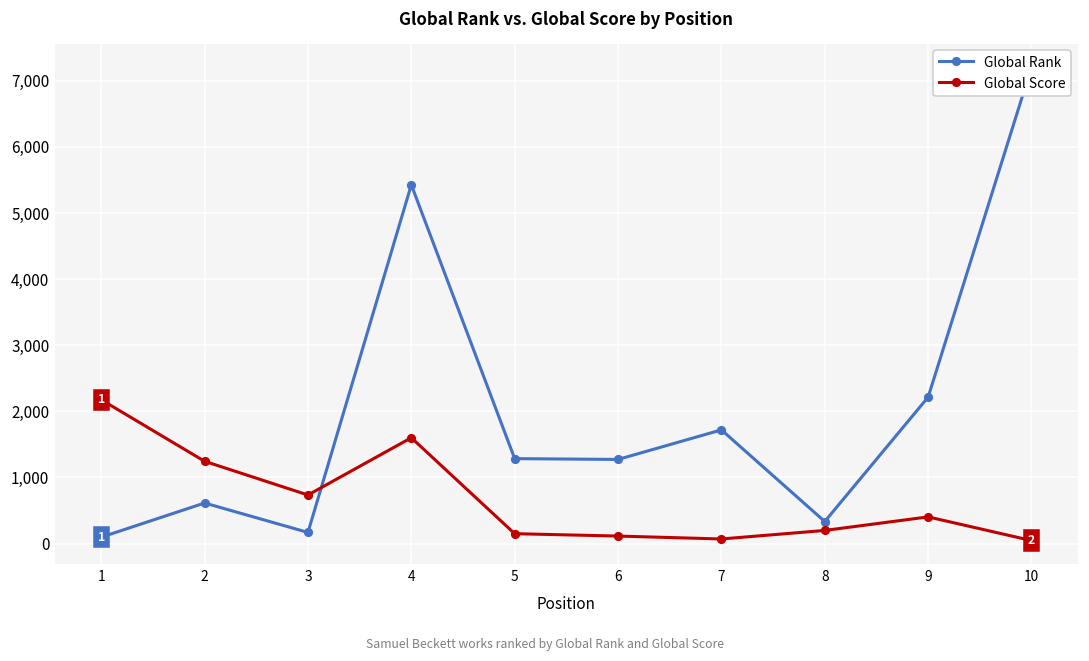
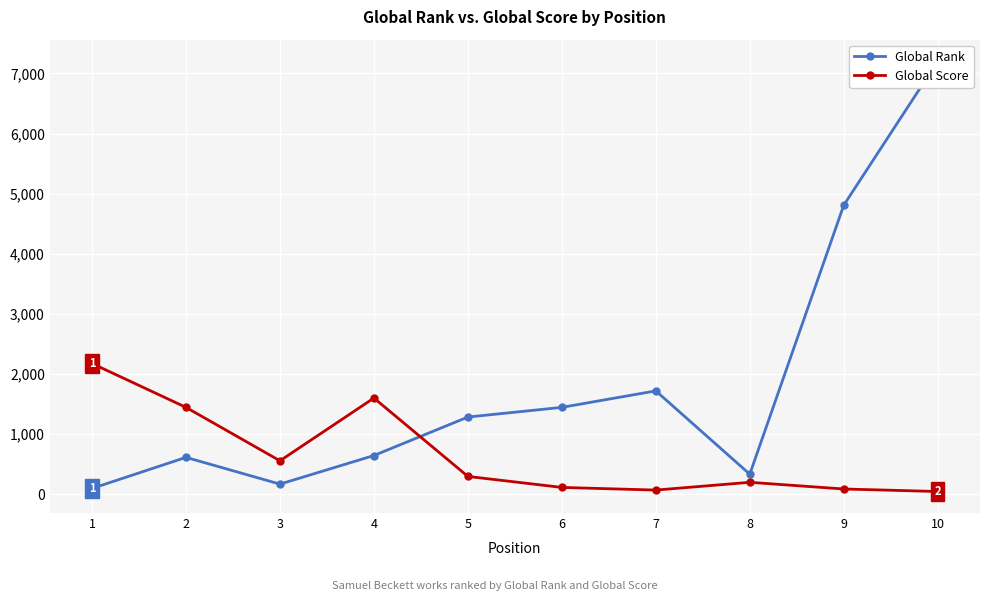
Global Score, 2: 1,200 -> 1,400
Global Score, 3: 700 -> 600
Global Rank, 4: 5,400 -> 600
Global Score, 5: 100 -> 300
Global Rank, 6: 1,300 -> 1,400
Global Rank, 9: 2,200 -> 4,800
Global Score, 9: 400 -> 100
